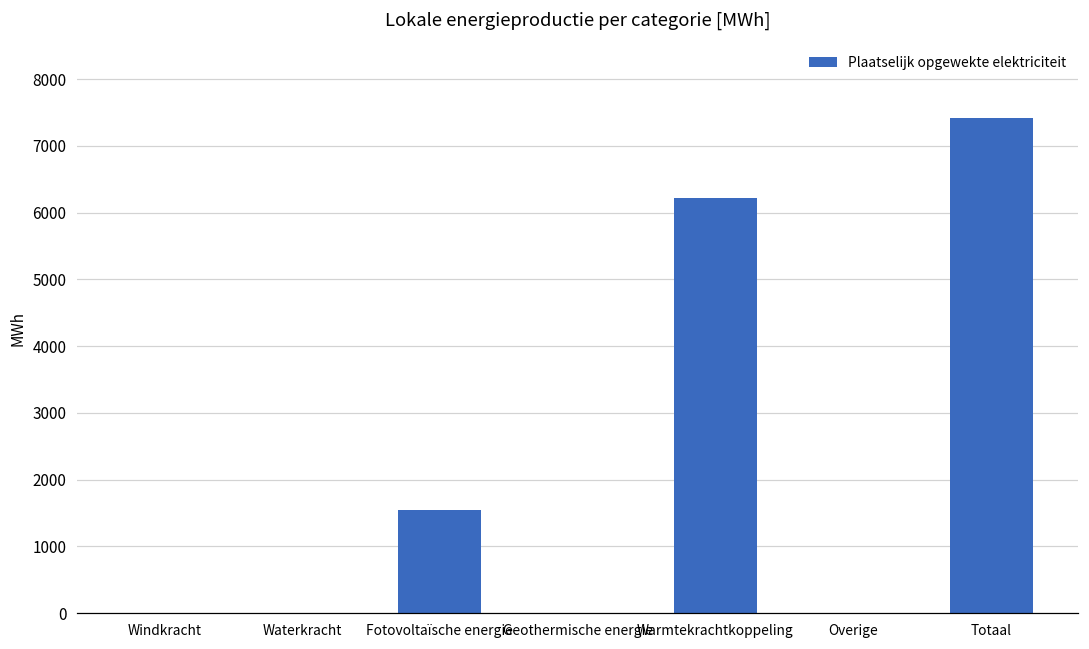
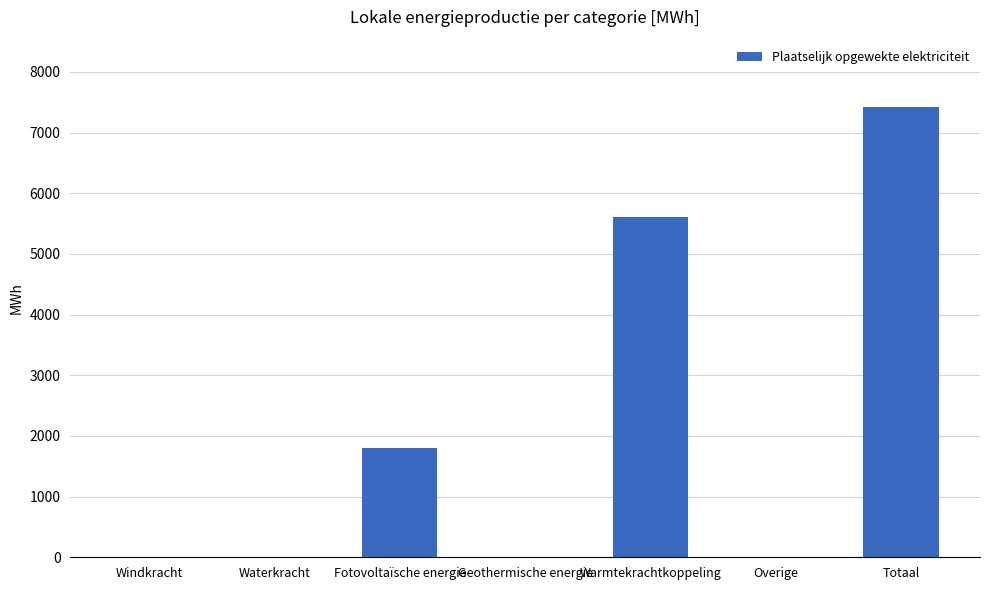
Fotovoltaïsche energie: 1500 -> 1800
Warmtekrachtkoppeling: 6200 -> 5600
